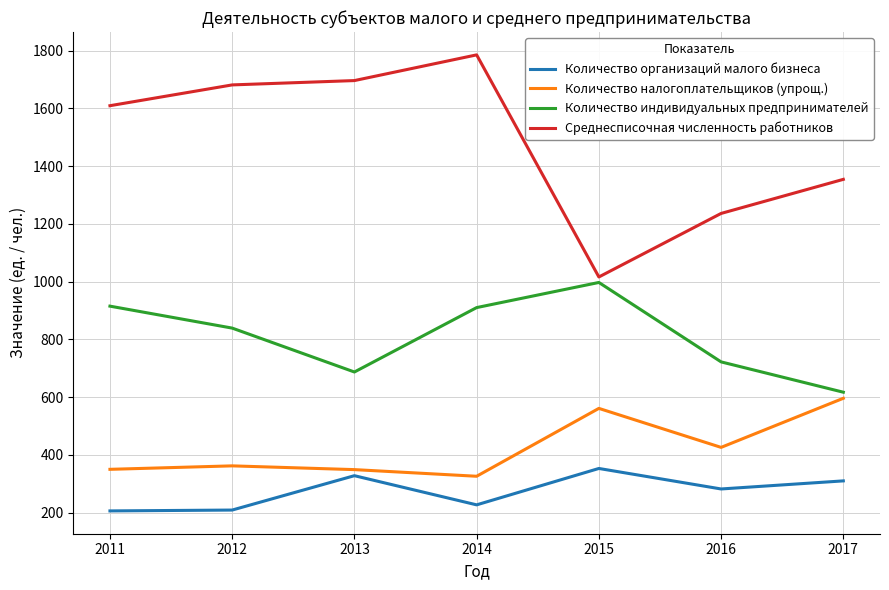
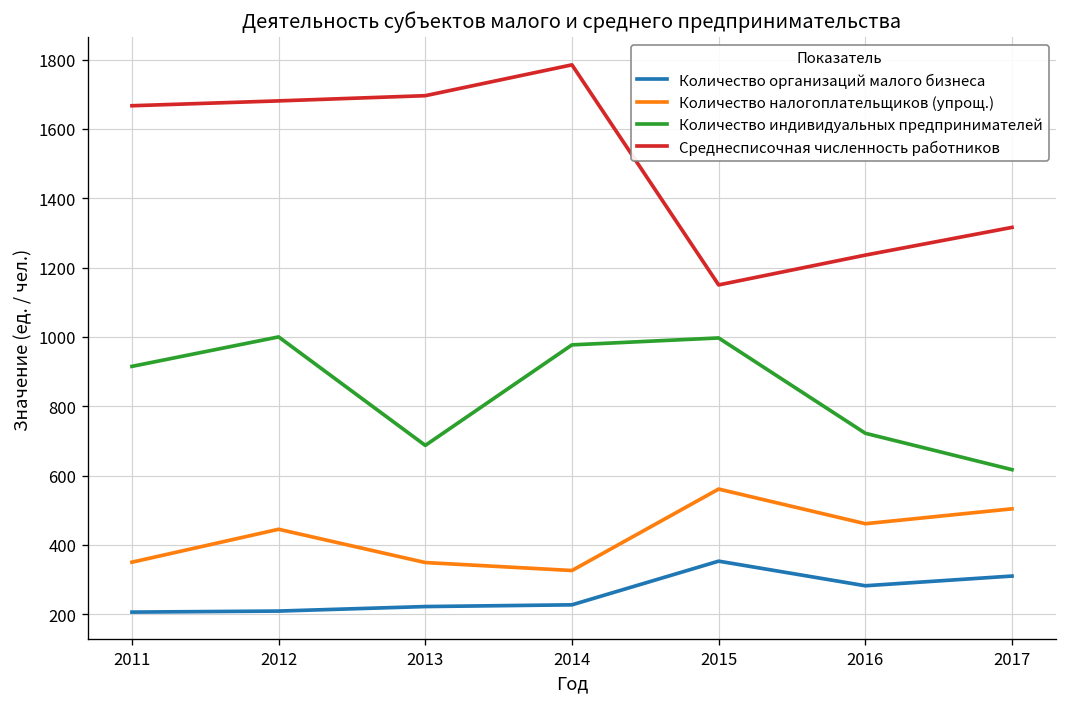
Среднесписочная численность работников, 2011: 1610 -> 1670
Количество налогоплательщиков (упрощ.), 2012: 360 -> 450
Количество индивидуальных предпринимателей, 2012: 840 -> 1000
Количество организаций малого бизнеса, 2013: 330 -> 220
Количество индивидуальных предпринимателей, 2014: 910 -> 980
Среднесписочная численность работников, 2015: 1020 -> 1150
Количество налогоплательщиков (упрощ.), 2016: 430 -> 460
Количество налогоплательщиков (упрощ.), 2017: 600 -> 500
Среднесписочная численность работников, 2017: 1350 -> 1320
